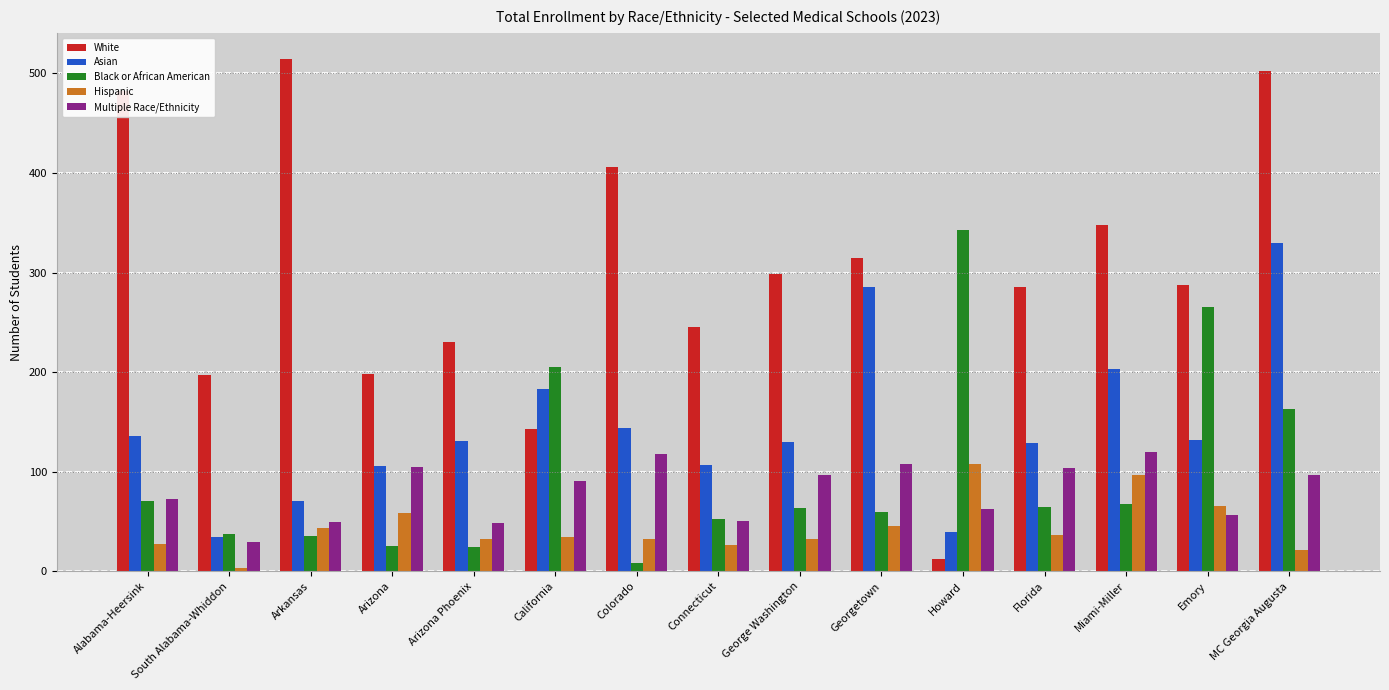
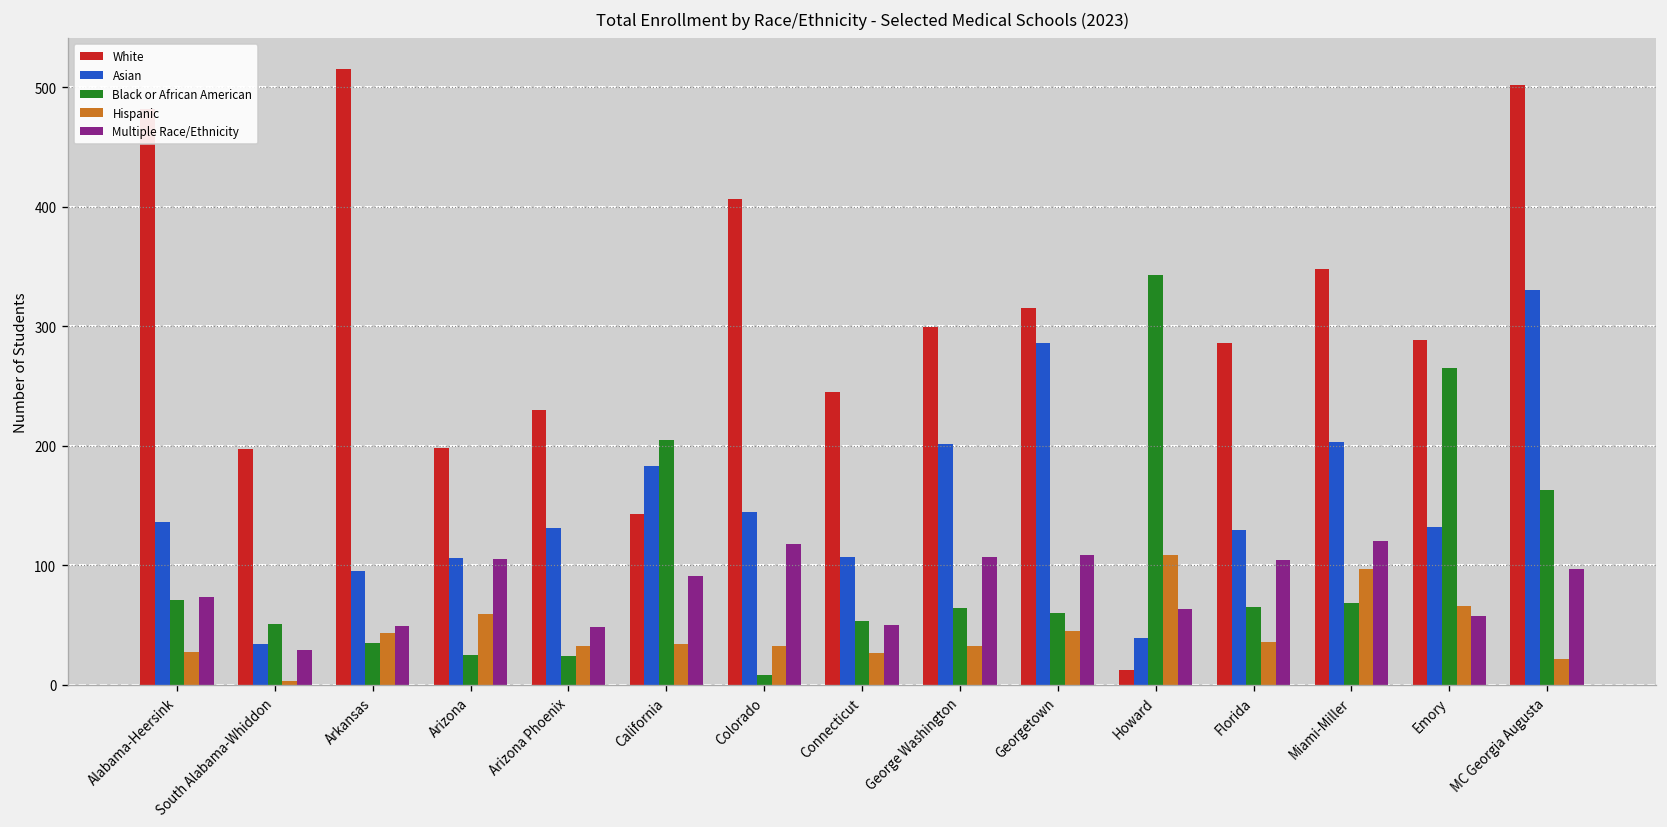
Black or African American, South Alabama-Whiddon: 40 -> 50
Asian, Arkansas: 70 -> 100
Asian, George Washington: 130 -> 200
Multiple Race/Ethnicity, George Washington: 100 -> 110
